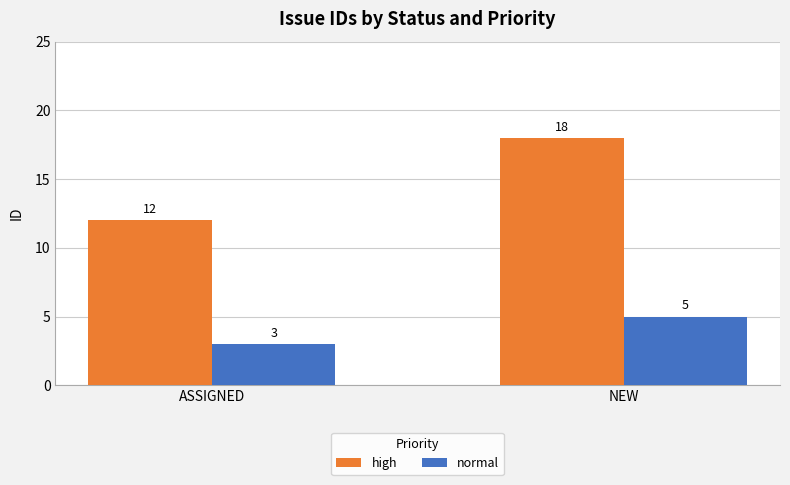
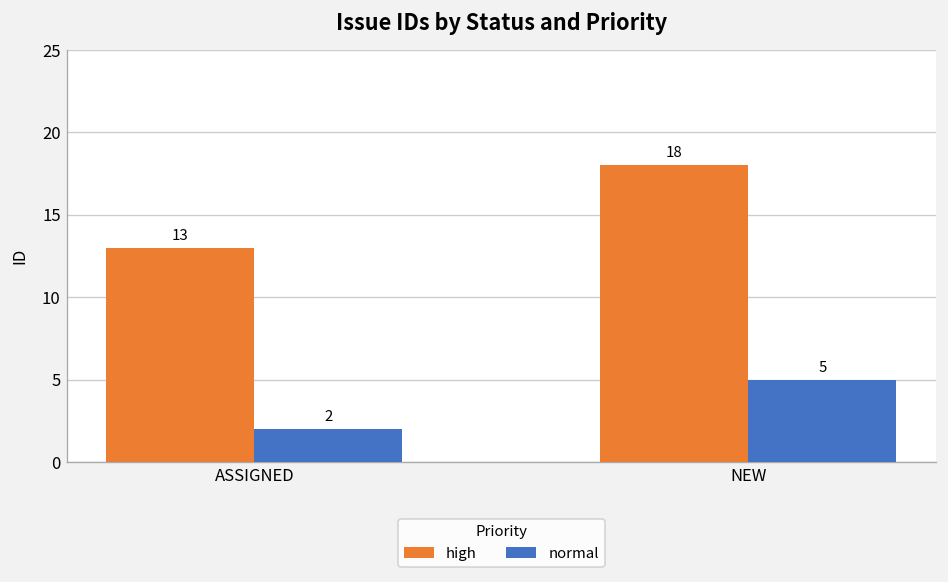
high, ASSIGNED: 12 -> 13
normal, ASSIGNED: 3 -> 2
